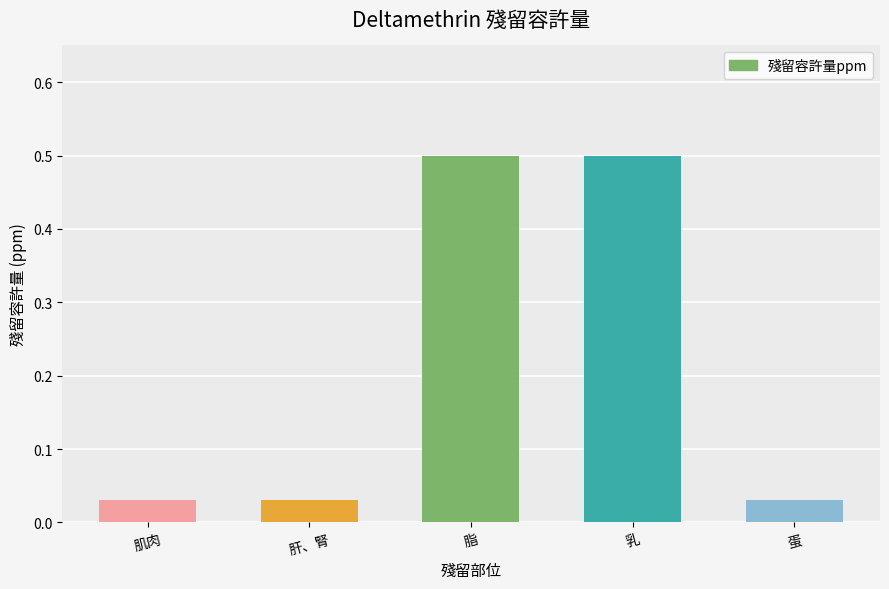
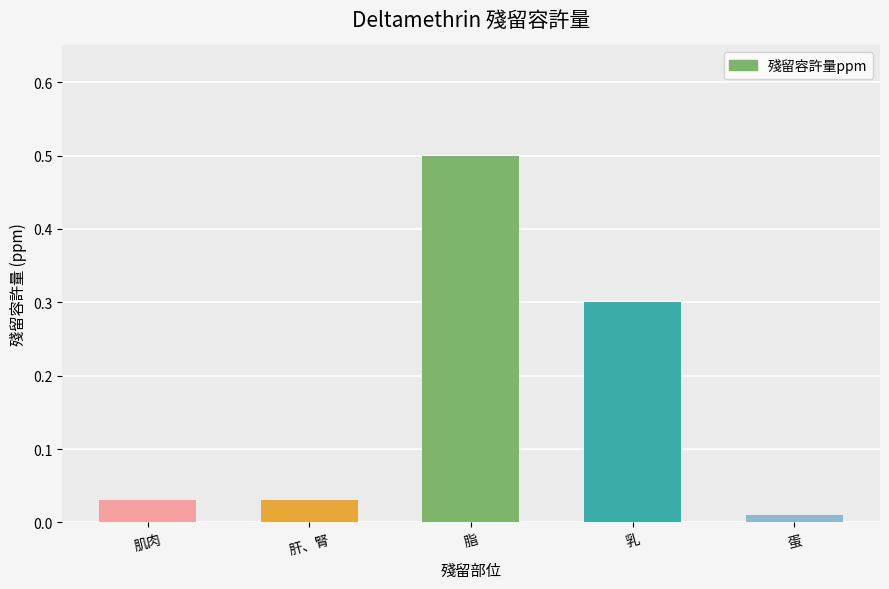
乳: 0.5 -> 0.3
蛋: 0.03 -> 0.01
